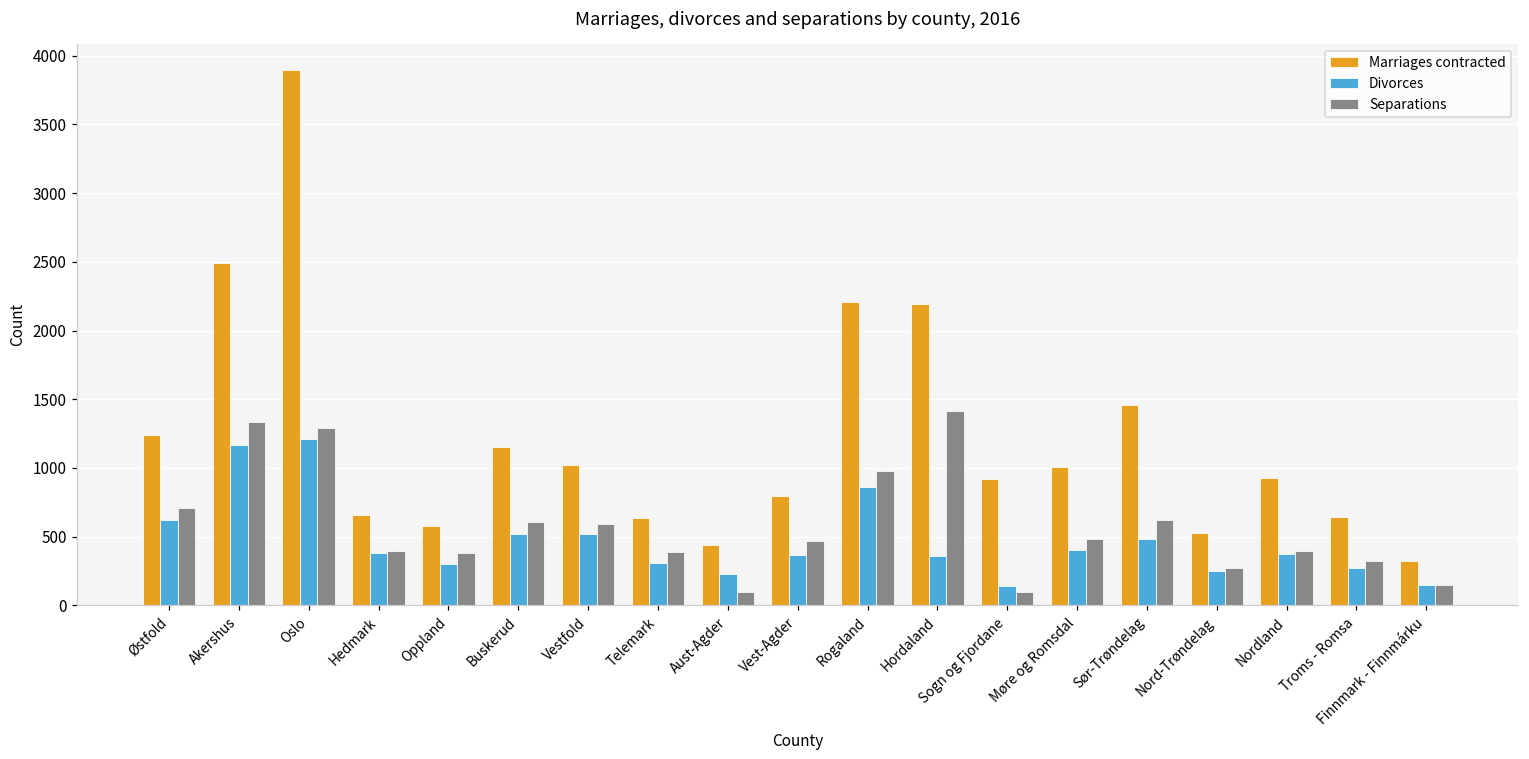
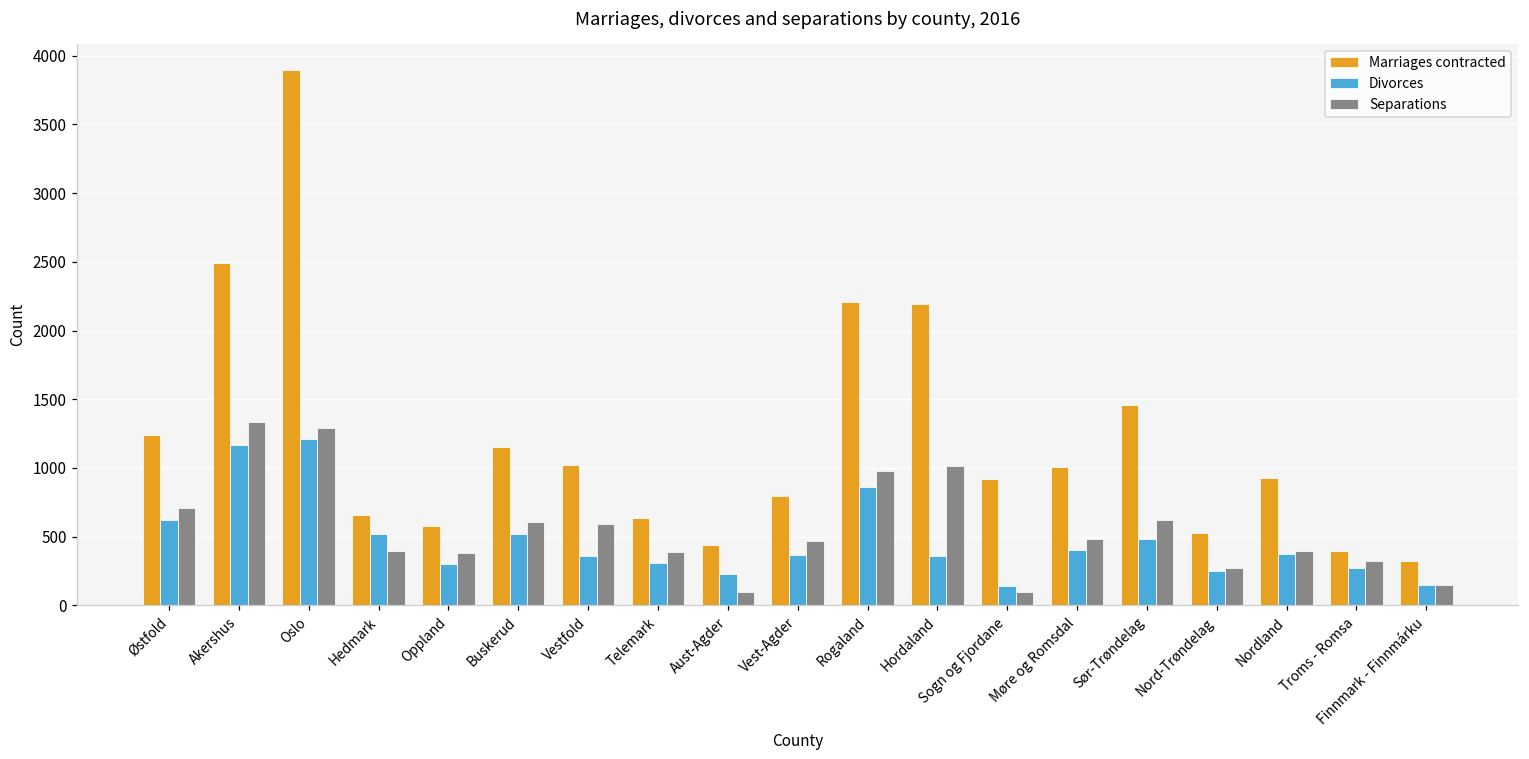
Divorces, Hedmark: 380 -> 520
Divorces, Vestfold: 520 -> 360
Separations, Hordaland: 1410 -> 1020
Marriages contracted, Troms - Romsa: 640 -> 390
